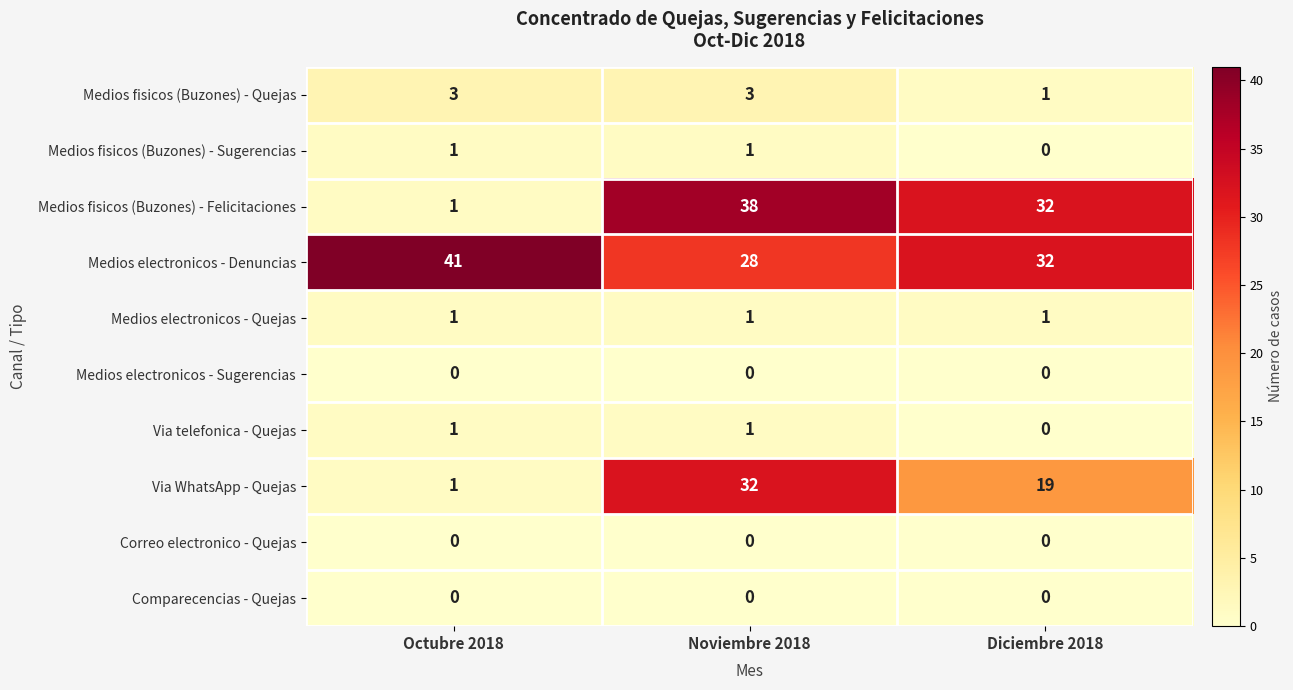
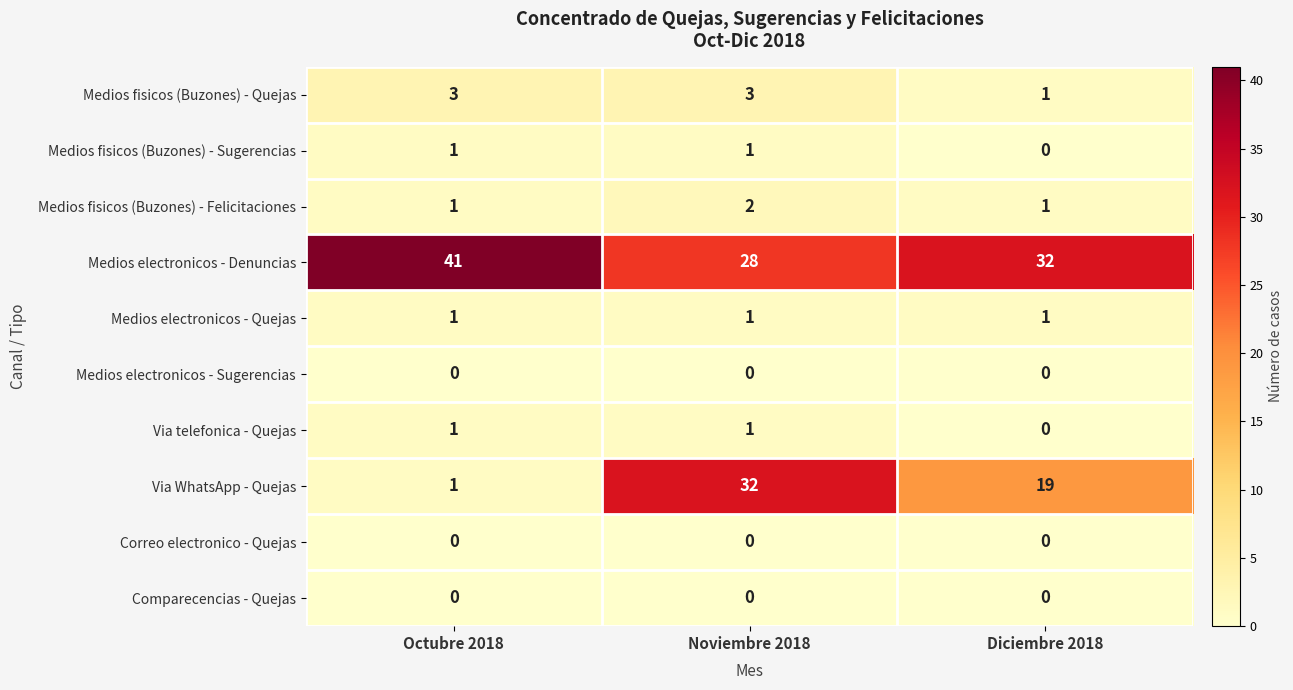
Medios fisicos (Buzones) - Felicitaciones, Noviembre 2018: 38 -> 2
Medios fisicos (Buzones) - Felicitaciones, Diciembre 2018: 32 -> 1
